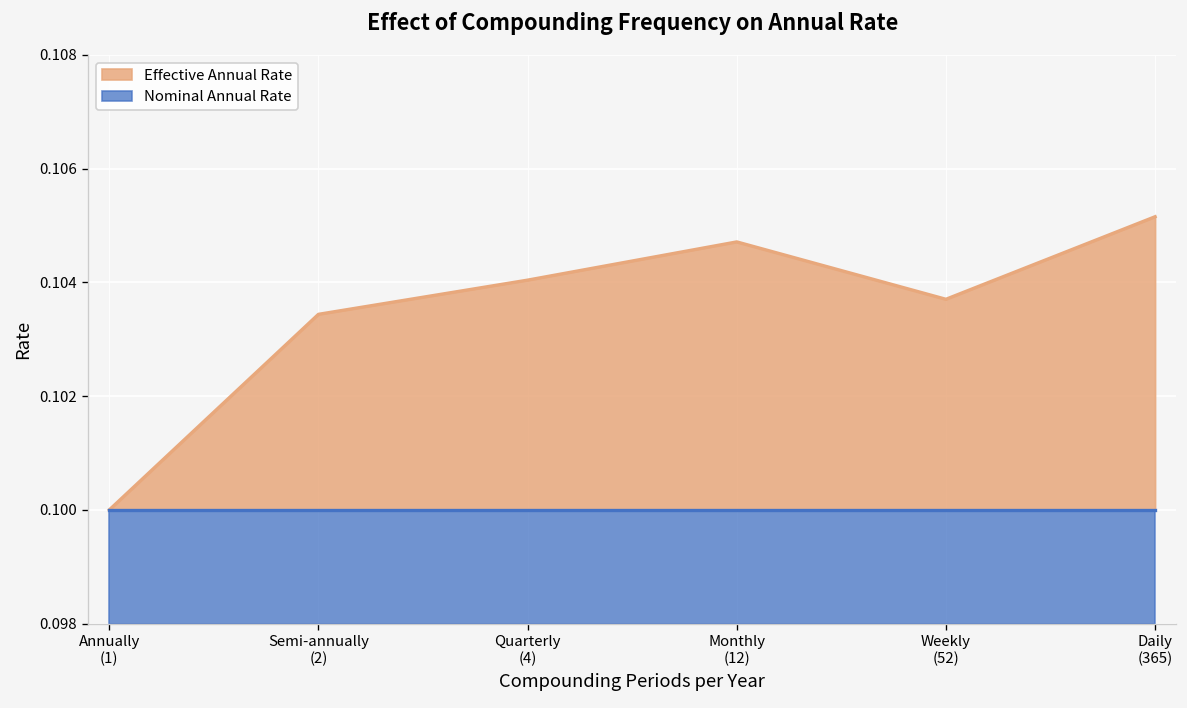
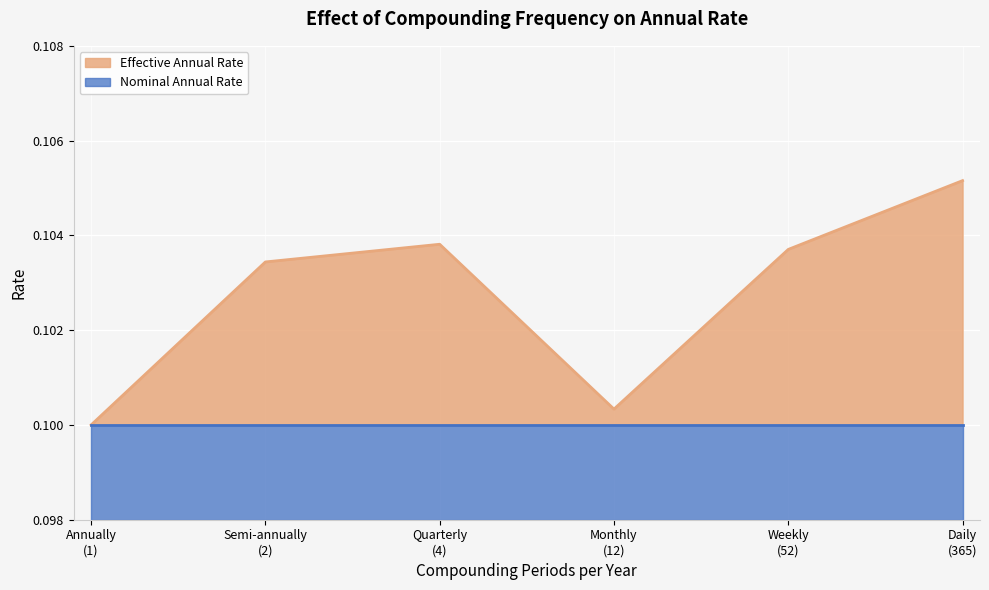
Effective Annual Rate, Quarterly (4): 0.1040 -> 0.1038
Effective Annual Rate, Monthly (12): 0.1047 -> 0.1003
